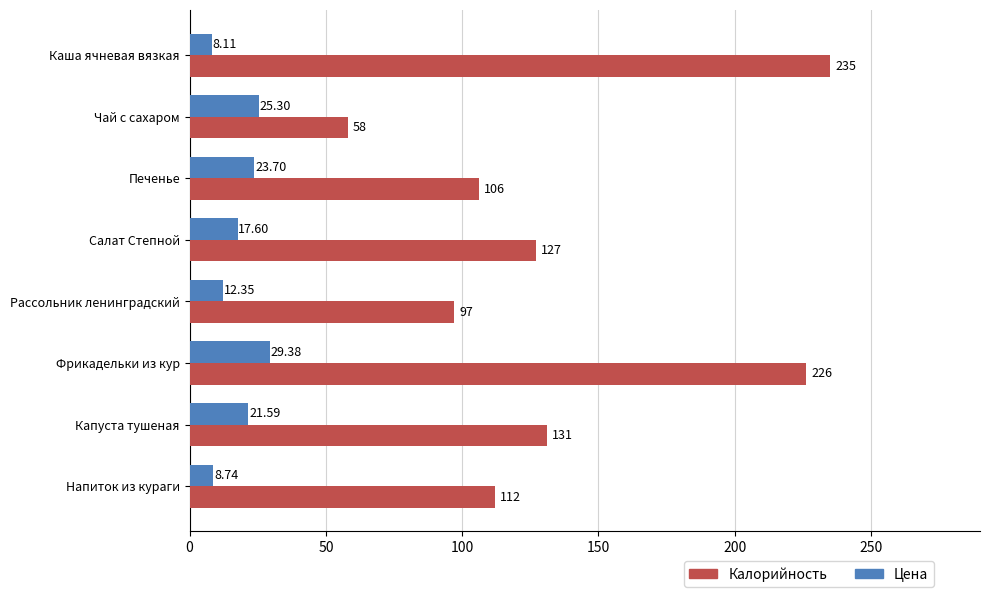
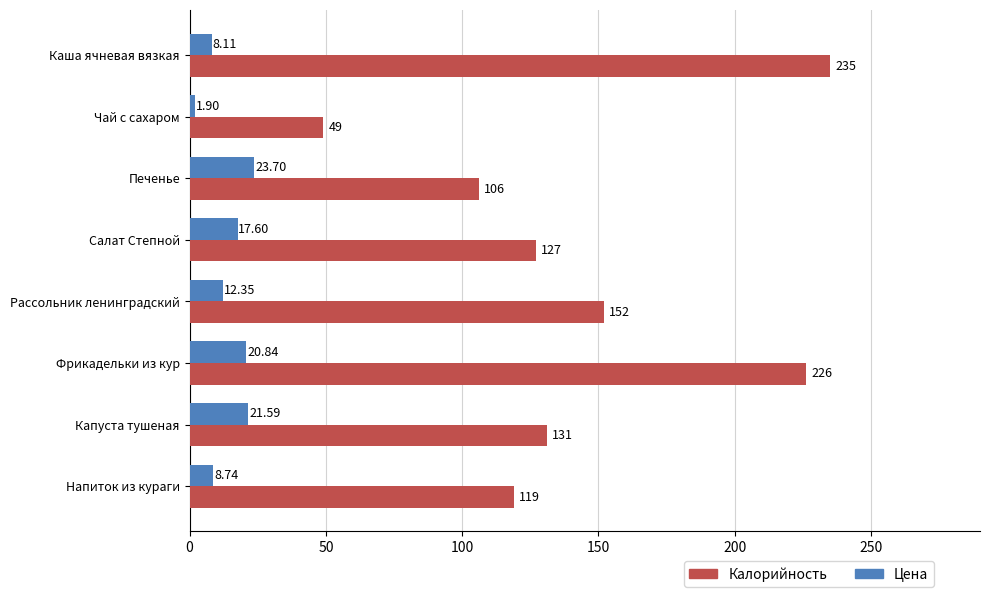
Цена, Чай с сахаром: 25.30 -> 1.90
Калорийность, Чай с сахаром: 58 -> 49
Калорийность, Рассольник ленинградский: 97 -> 152
Цена, Фрикадельки из кур: 29.38 -> 20.84
Калорийность, Напиток из кураги: 112 -> 119
